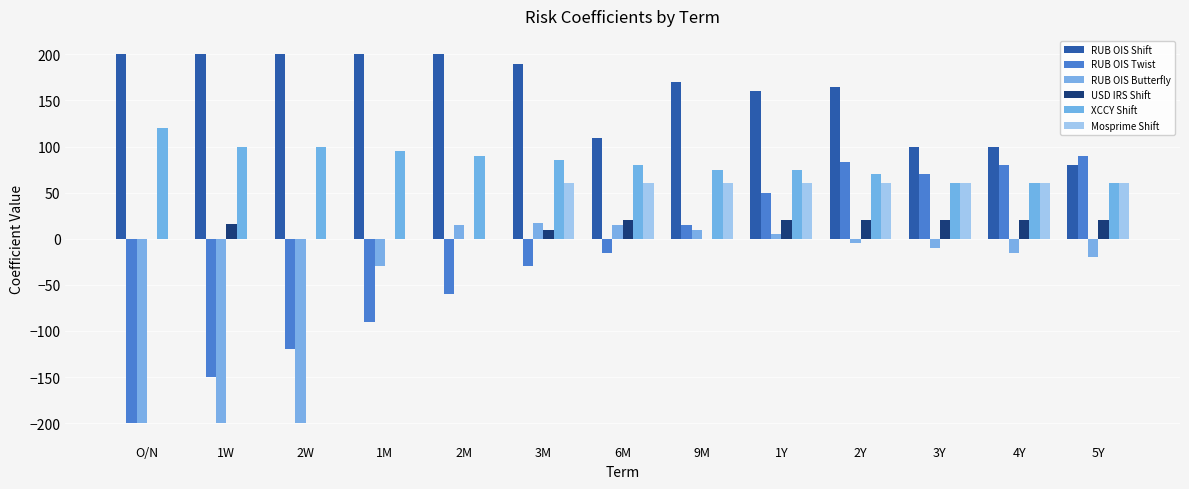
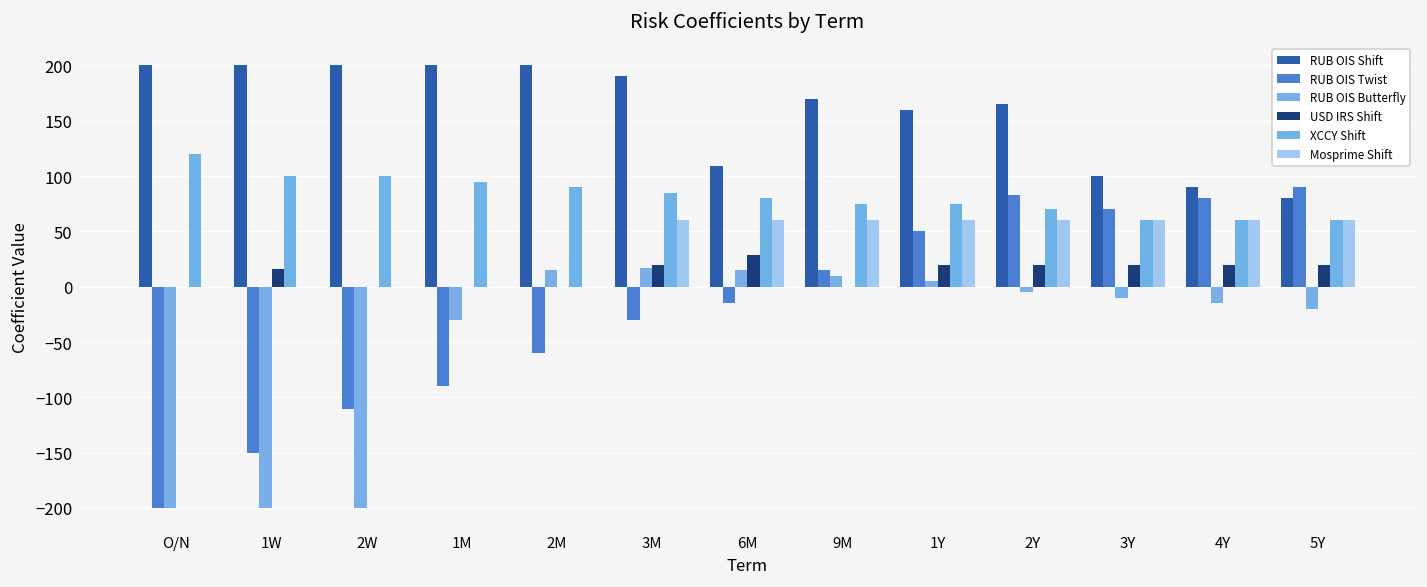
RUB OIS Twist, 2W: -120 -> -110
USD IRS Shift, 3M: 10 -> 20
USD IRS Shift, 6M: 20 -> 30
RUB OIS Shift, 4Y: 100 -> 90
